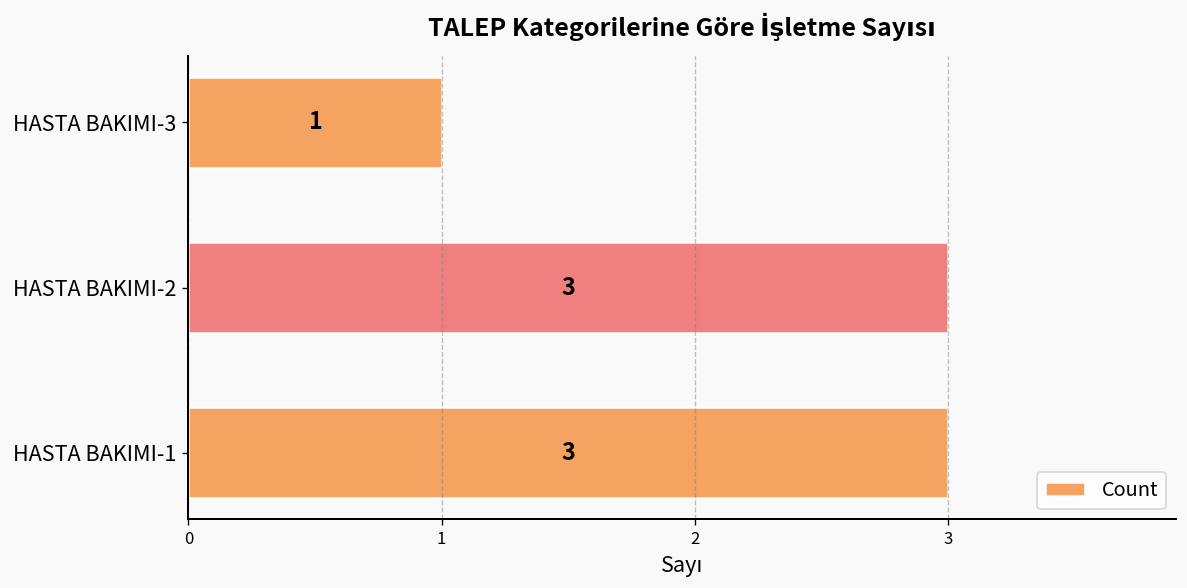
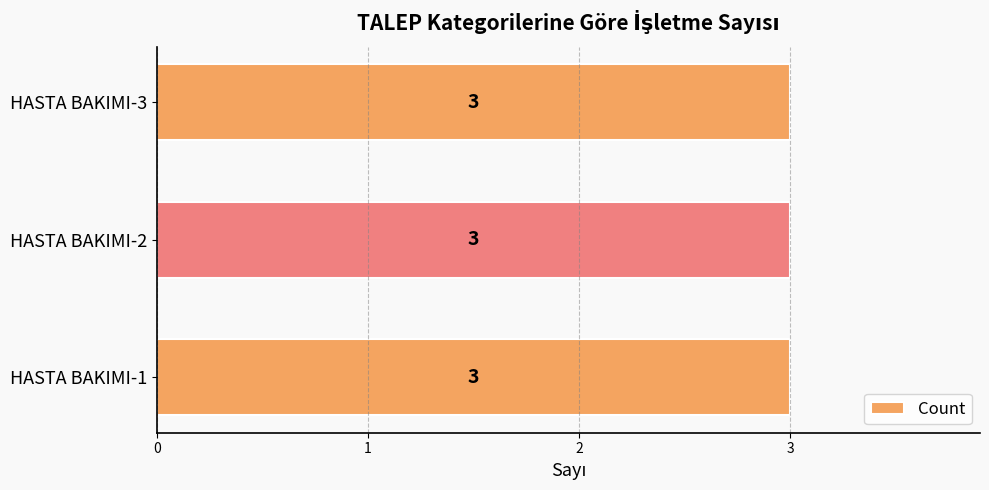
HASTA BAKIMI-3: 1 -> 3
